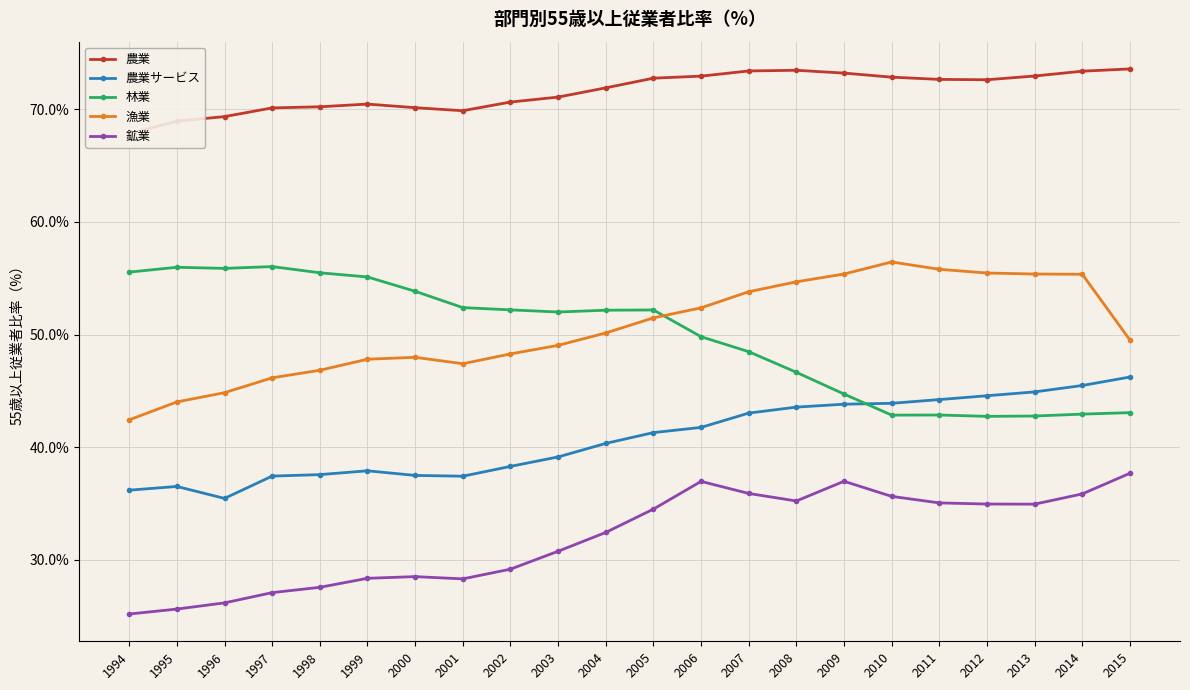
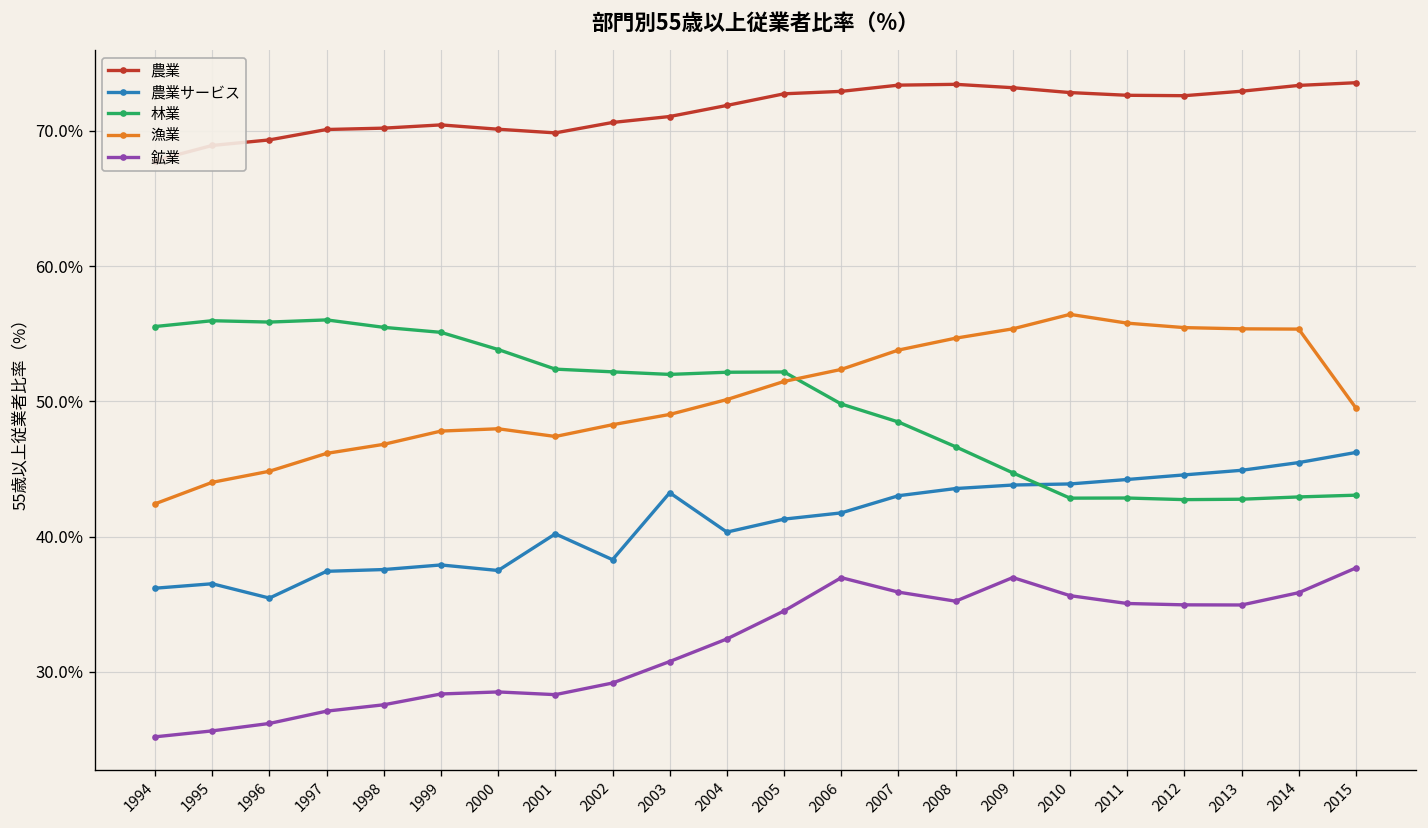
農業サービス, 2001: 37.4% -> 40.2%
農業サービス, 2003: 39.1% -> 43.3%
